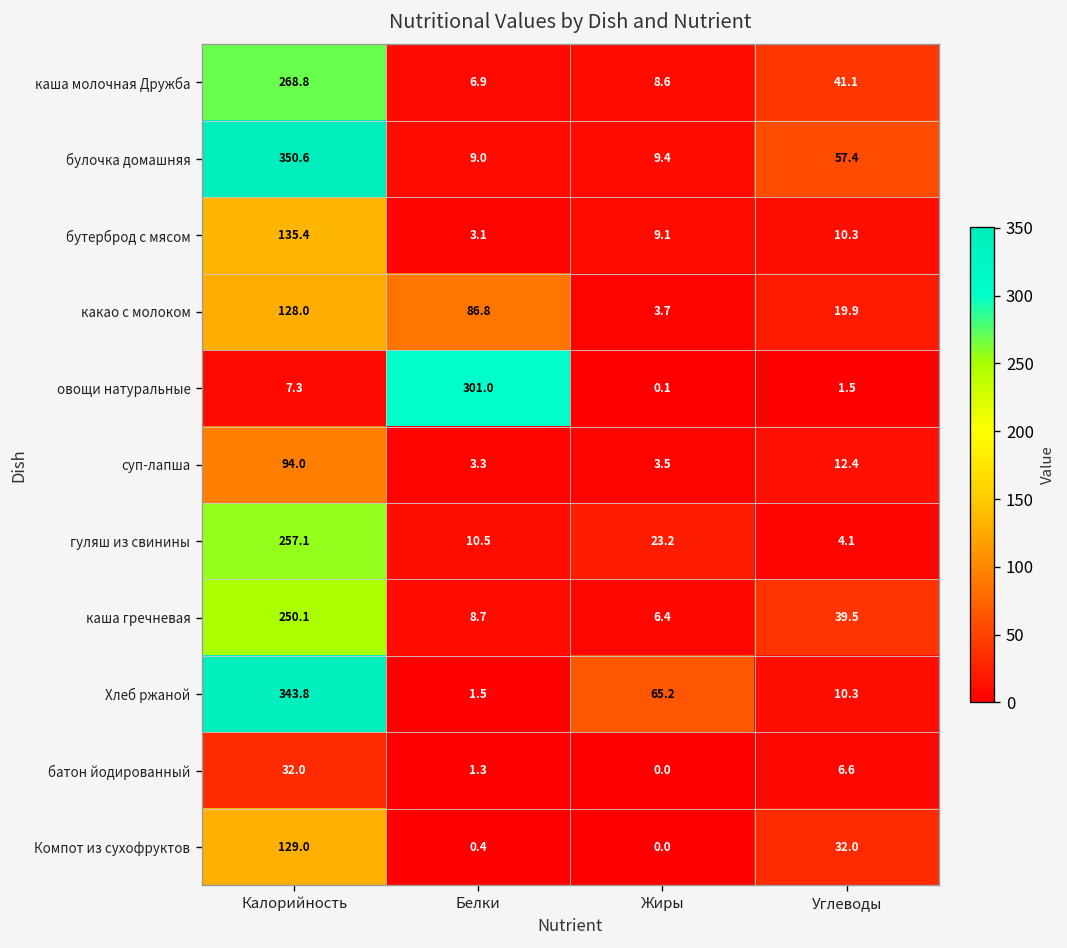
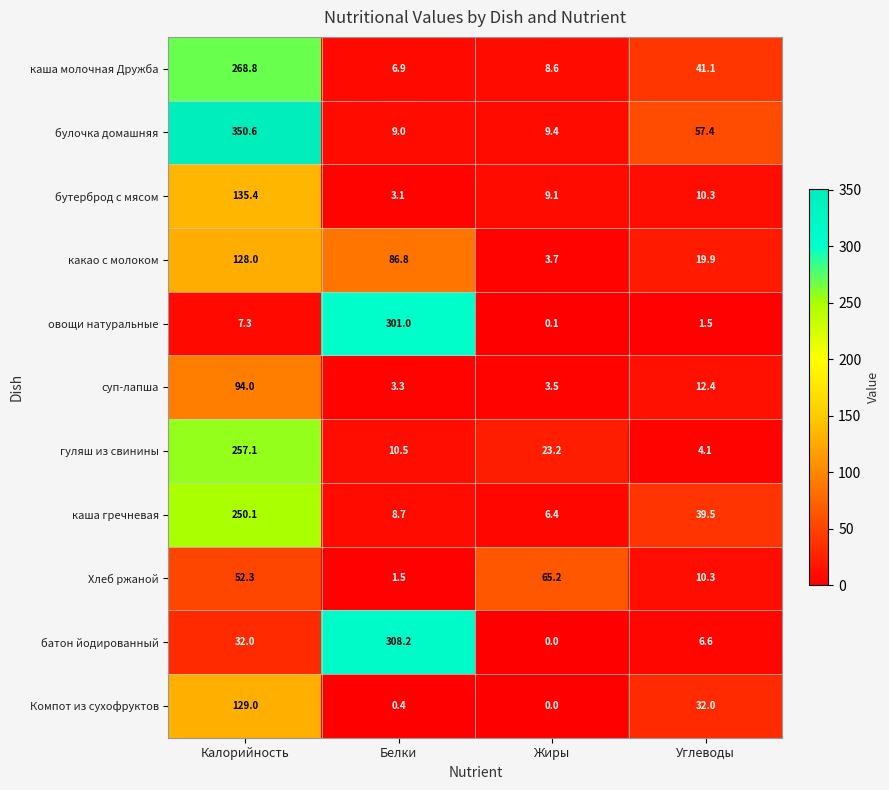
Хлеб ржаной, Калорийность: 343.8 -> 52.3
батон йодированный, Белки: 1.3 -> 308.2
